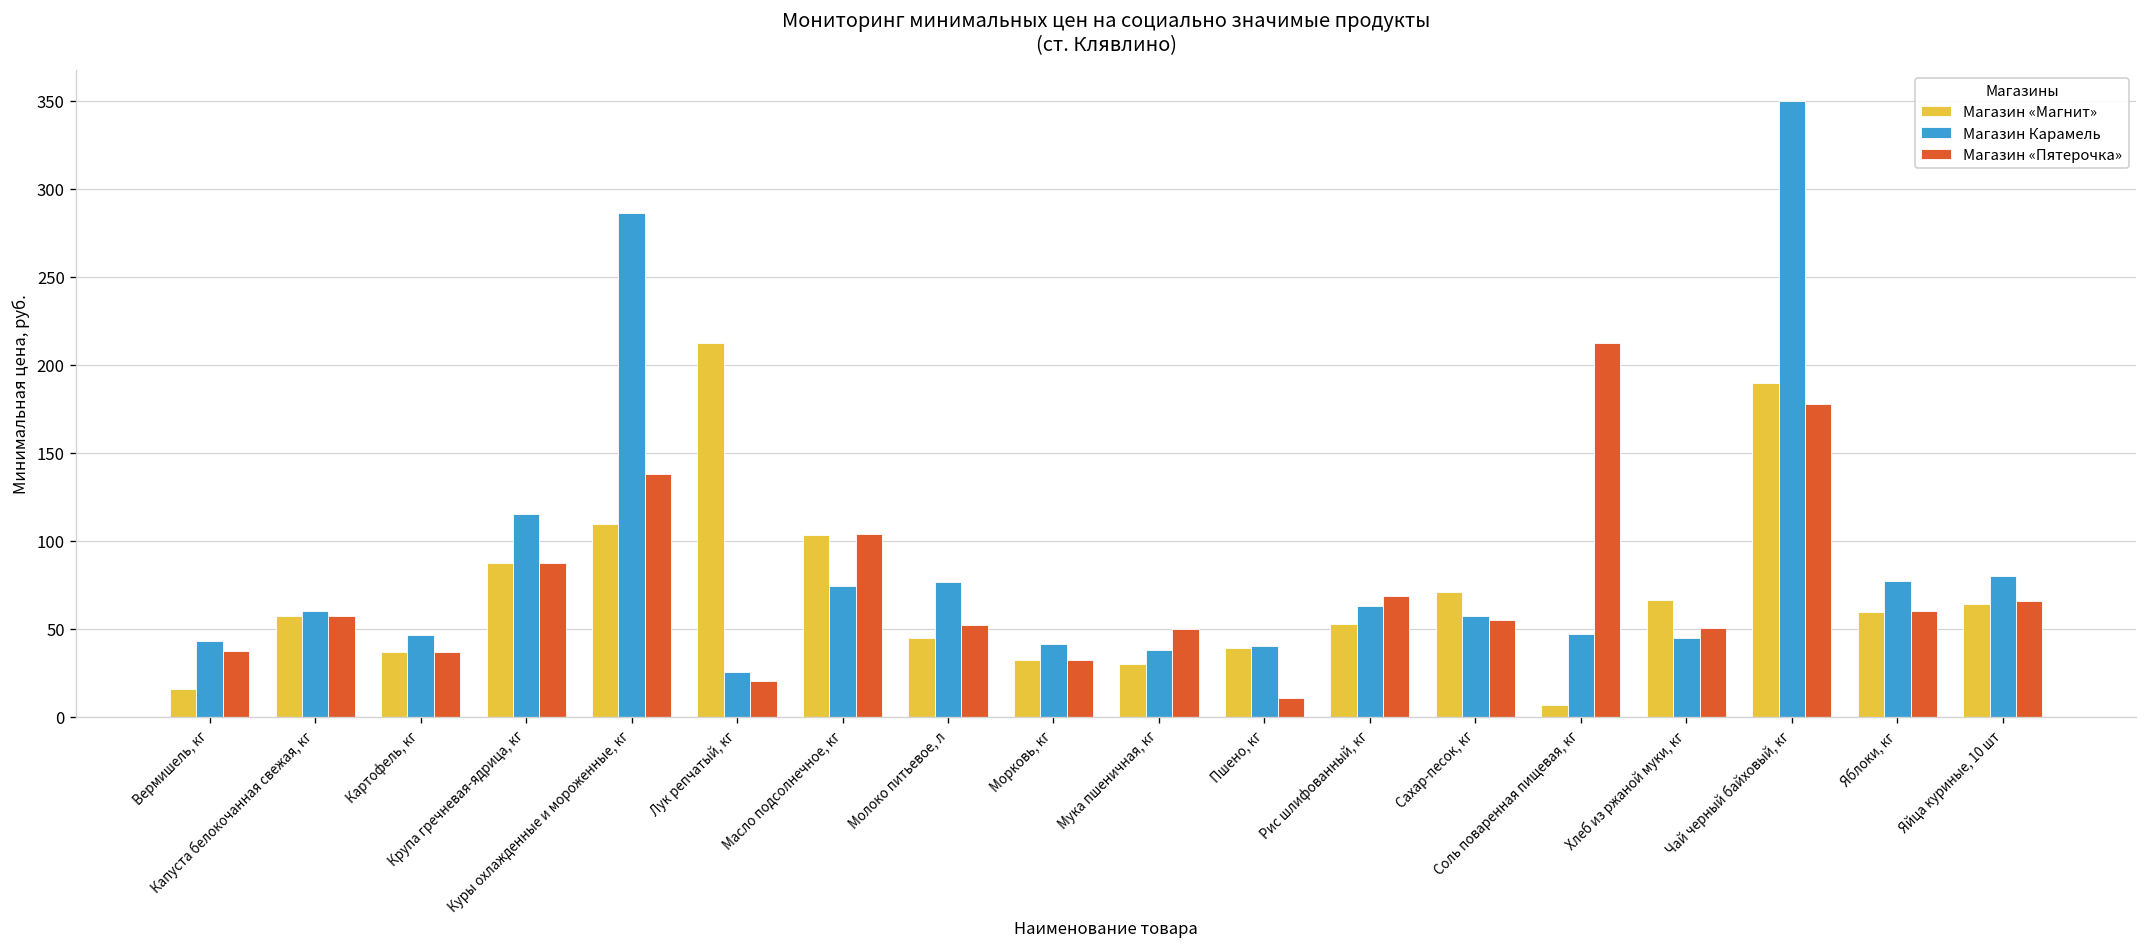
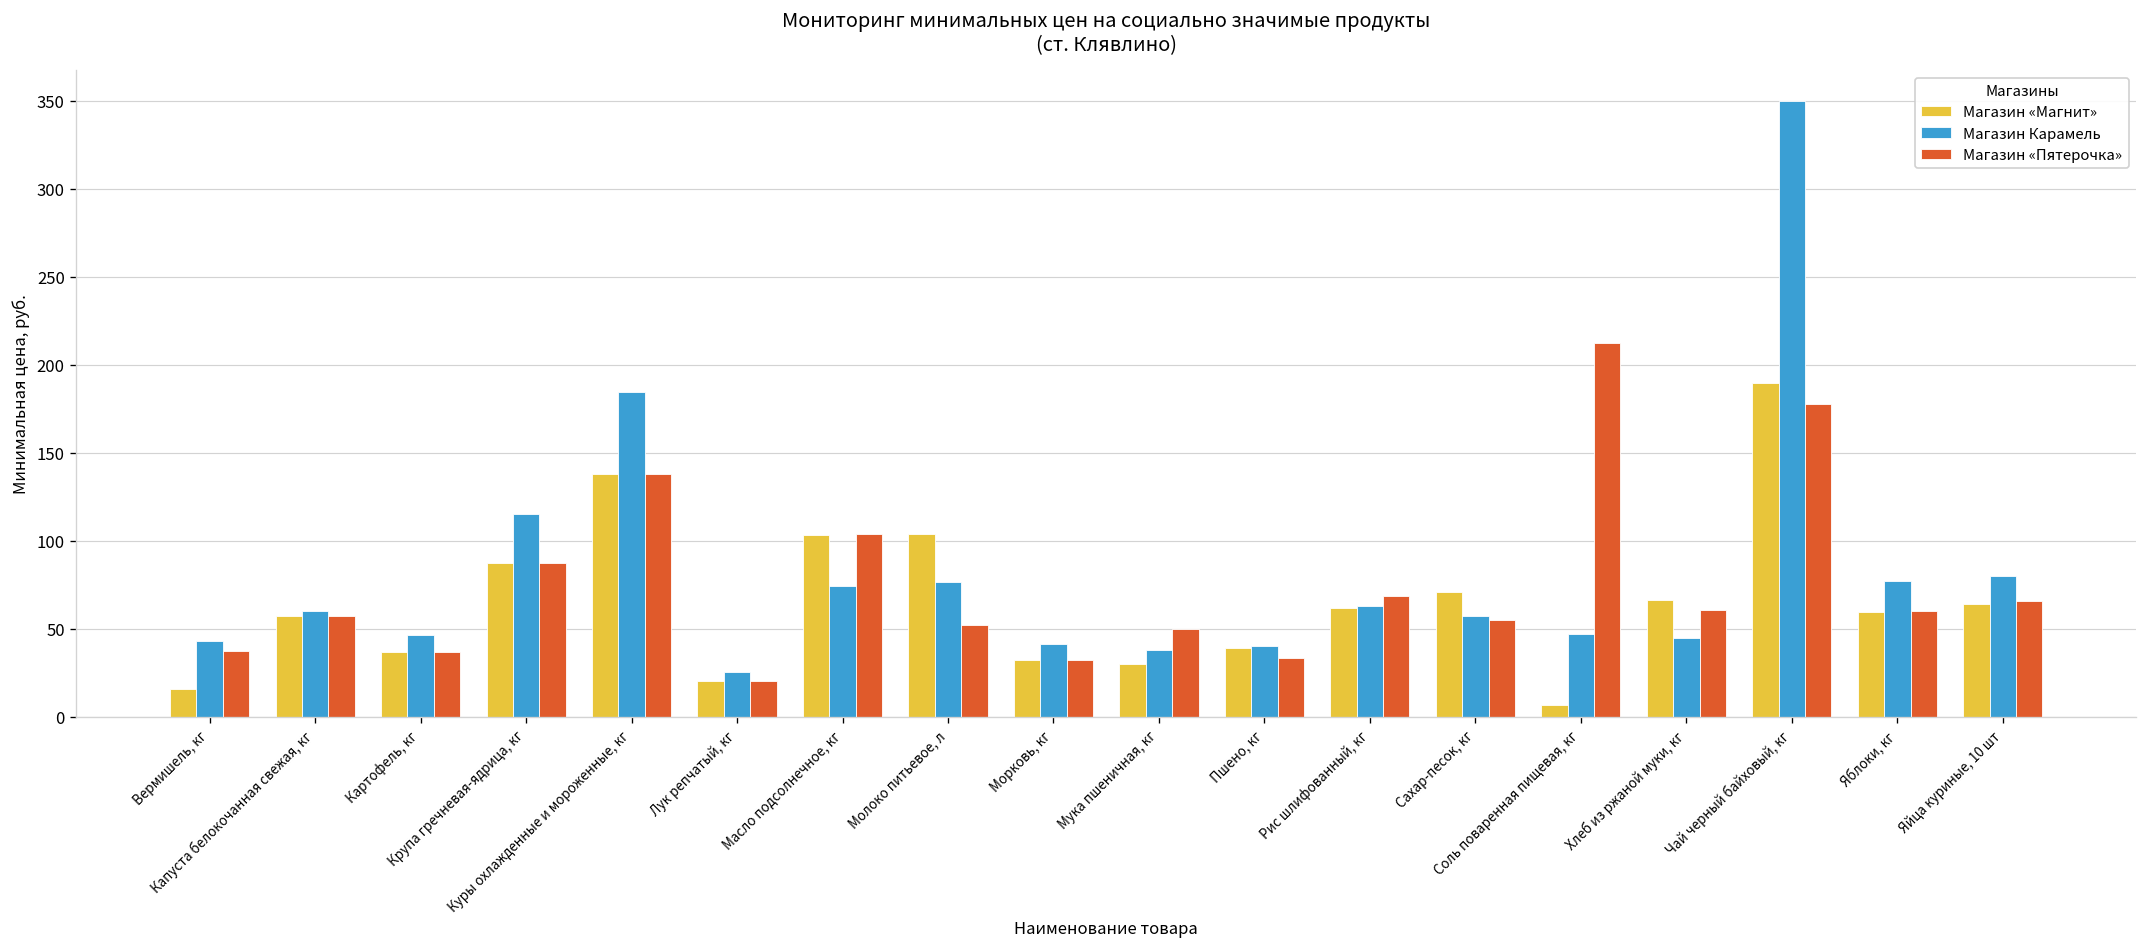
Магазин «Магнит», Куры охлажденные и мороженные, кг: 110 -> 138
Магазин Карамель, Куры охлажденные и мороженные, кг: 286 -> 184
Магазин «Магнит», Лук репчатый, кг: 213 -> 20
Магазин «Магнит», Молоко питьевое, л: 45 -> 104
Магазин «Пятерочка», Пшено, кг: 11 -> 34
Магазин «Магнит», Рис шлифованный, кг: 52 -> 62
Магазин «Пятерочка», Хлеб из ржаной муки, кг: 50 -> 60
